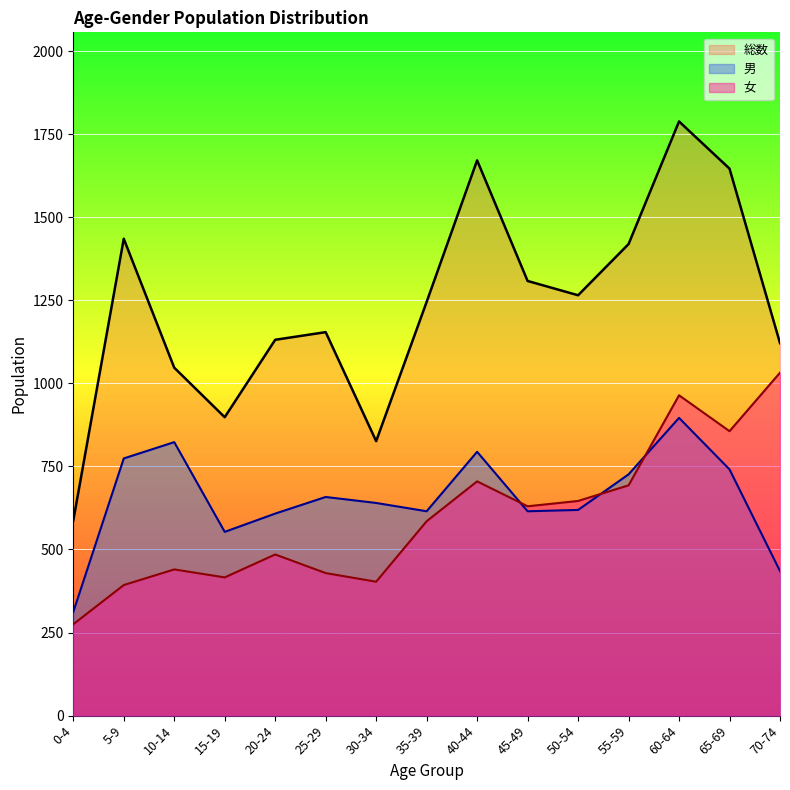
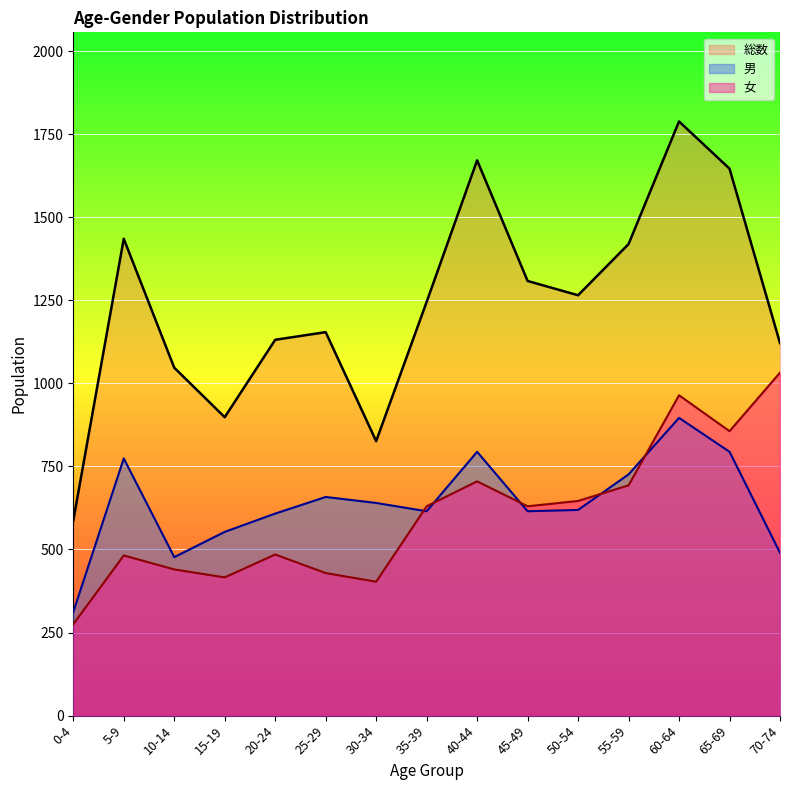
女, 5-9: 390 -> 480
男, 10-14: 820 -> 480
女, 35-39: 590 -> 630
男, 65-69: 740 -> 790
男, 70-74: 440 -> 490
